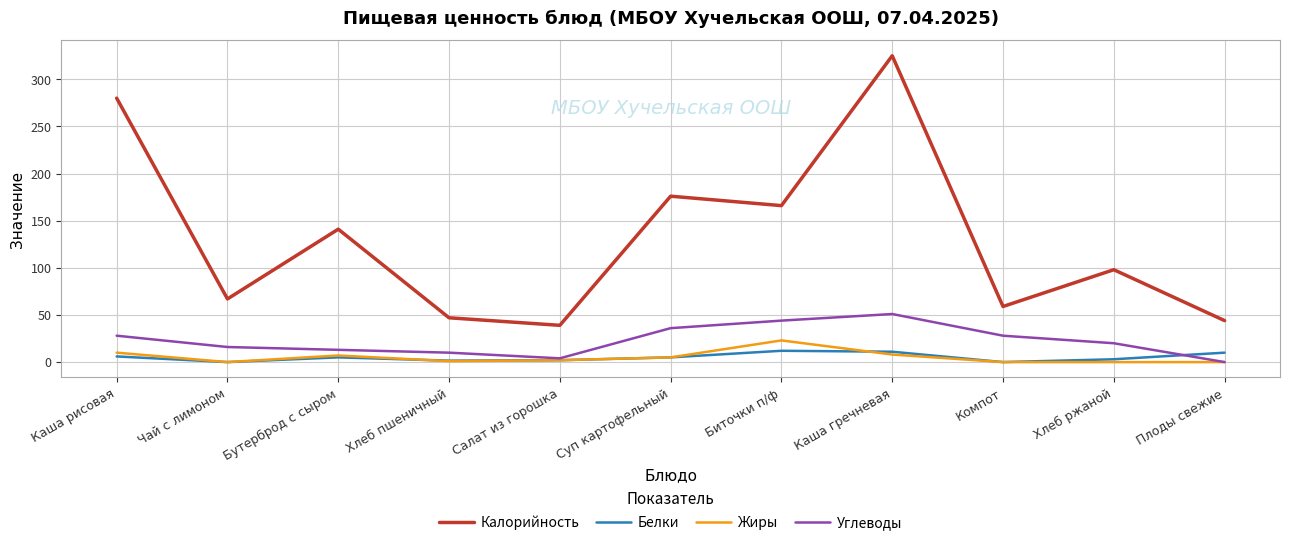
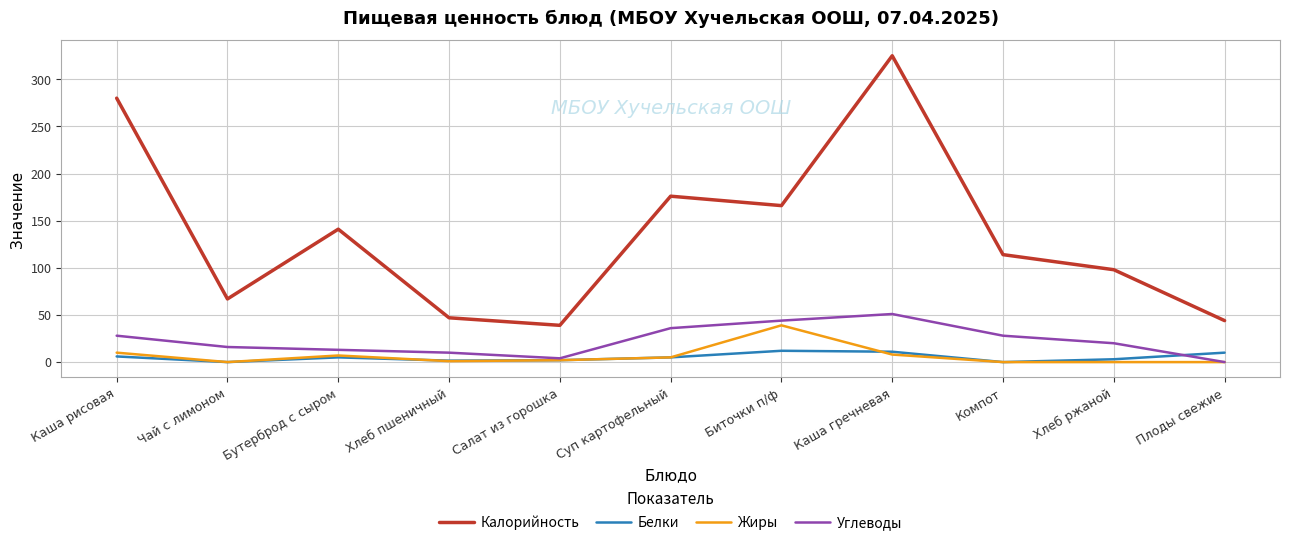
Жиры, Биточки п/ф: 20 -> 40
Калорийность, Компот: 60 -> 110
